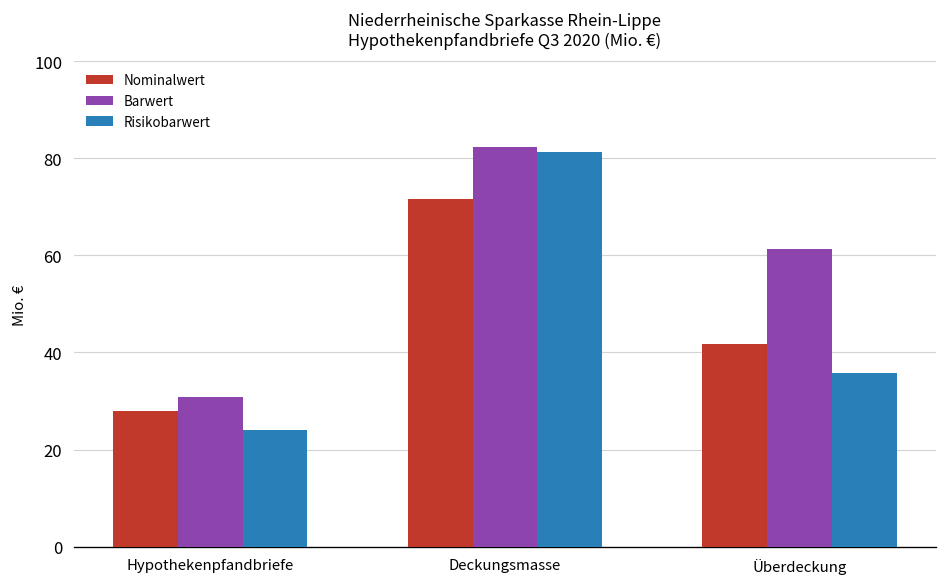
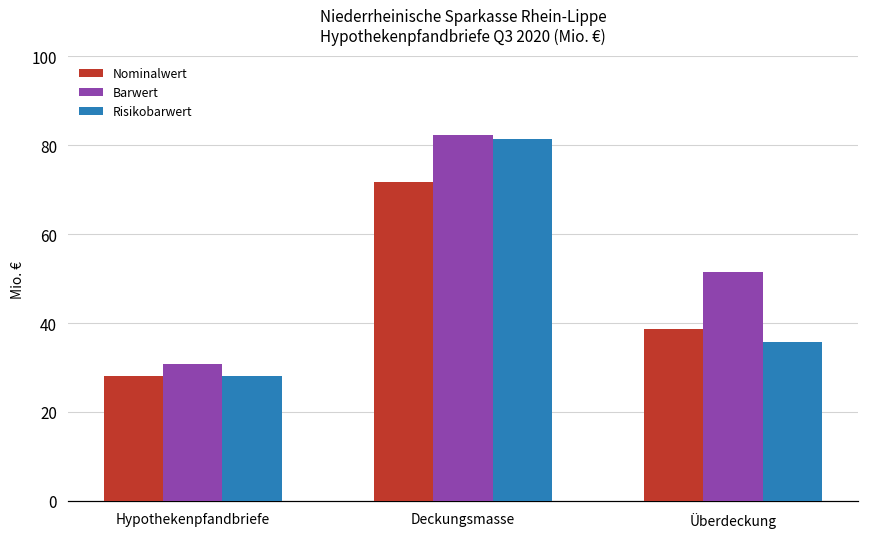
Risikobarwert, Hypothekenpfandbriefe: 24 -> 28
Nominalwert, Überdeckung: 42 -> 39
Barwert, Überdeckung: 61 -> 52
